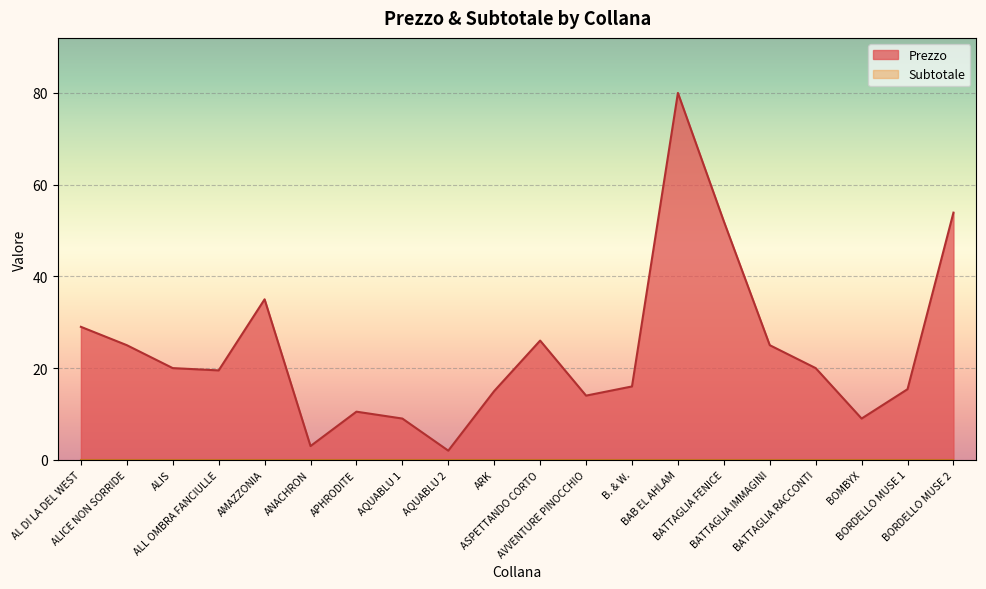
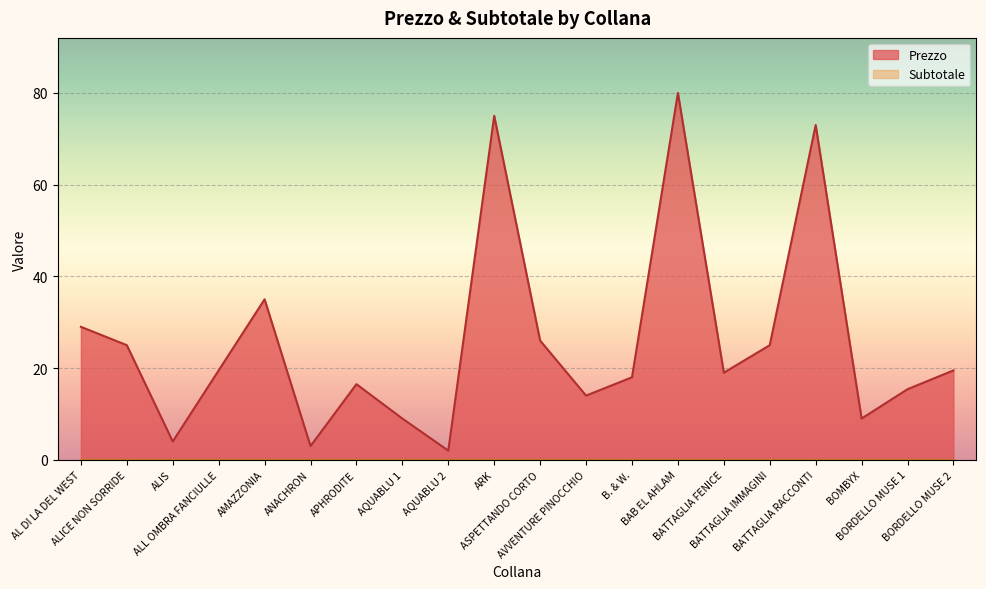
Prezzo, ALIS: 20 -> 4
Prezzo, APHRODITE: 11 -> 17
Prezzo, ARK: 15 -> 75
Prezzo, B. & W.: 16 -> 18
Prezzo, BATTAGLIA FENICE: 52 -> 19
Prezzo, BATTAGLIA RACCONTI: 20 -> 73
Prezzo, BORDELLO MUSE 2: 54 -> 20
